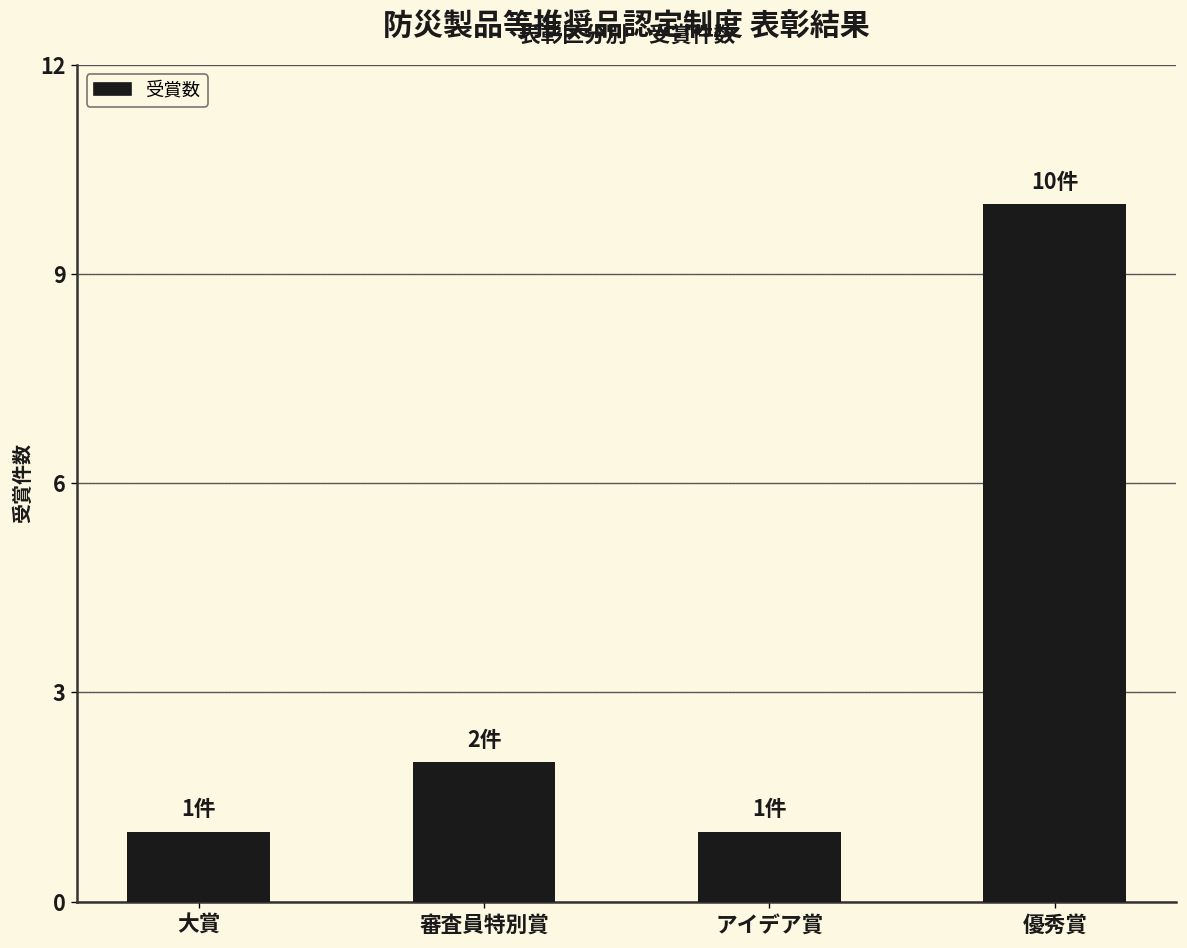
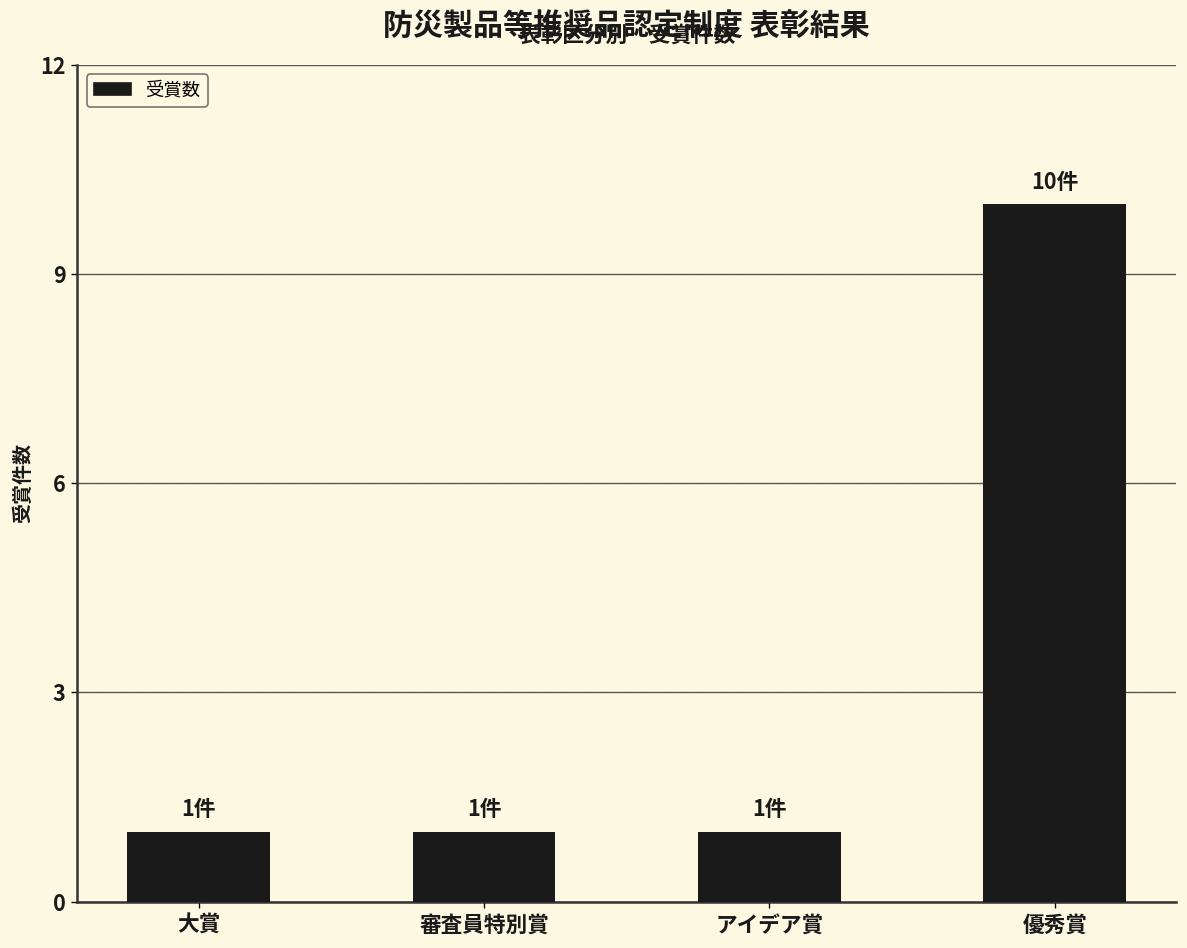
審査員特別賞: 2件 -> 1件
